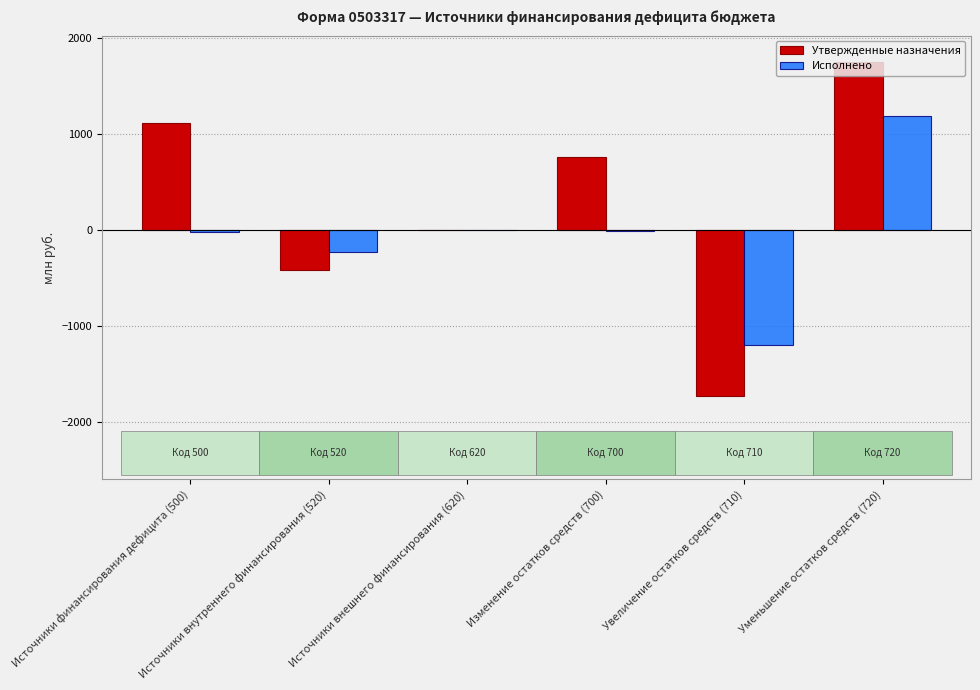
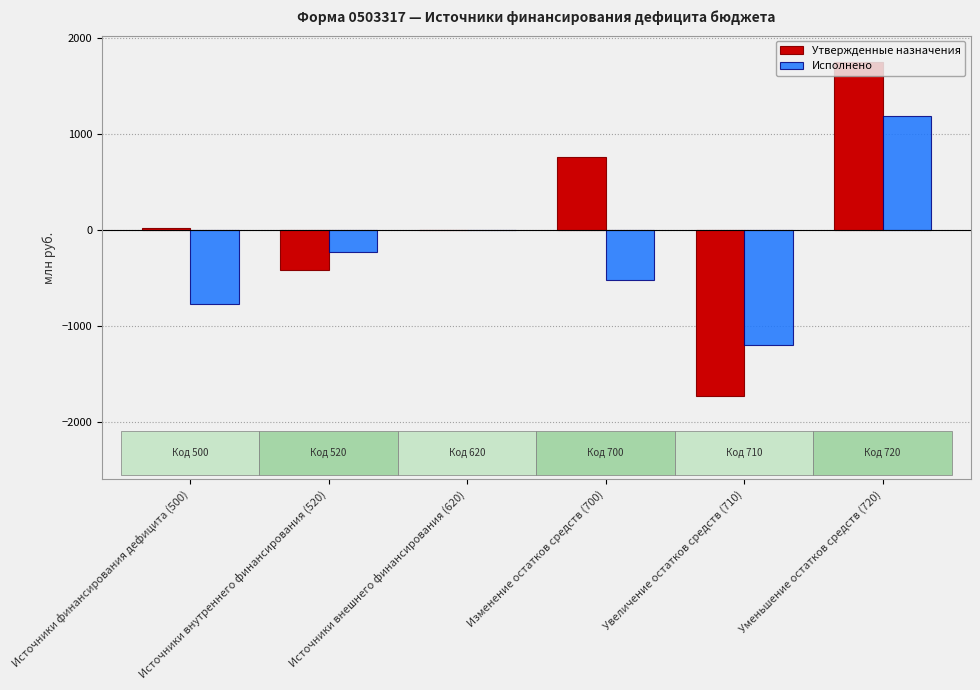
Утвержденные назначения, Источники финансирования дефицита (500): 1100 -> 0
Исполнено, Источники финансирования дефицита (500): 0 -> -800
Исполнено, Изменение остатков средств (700): 0 -> -500
